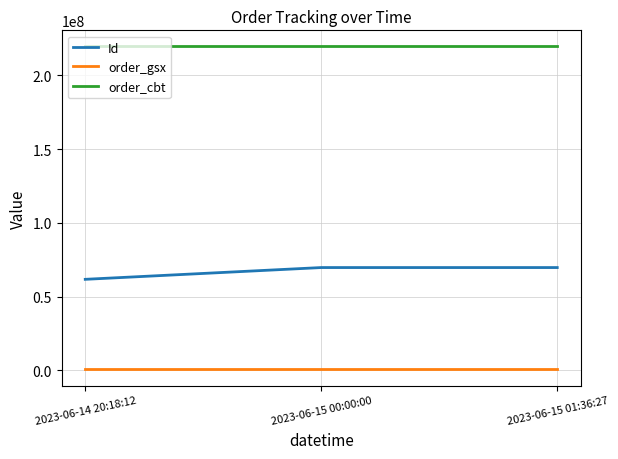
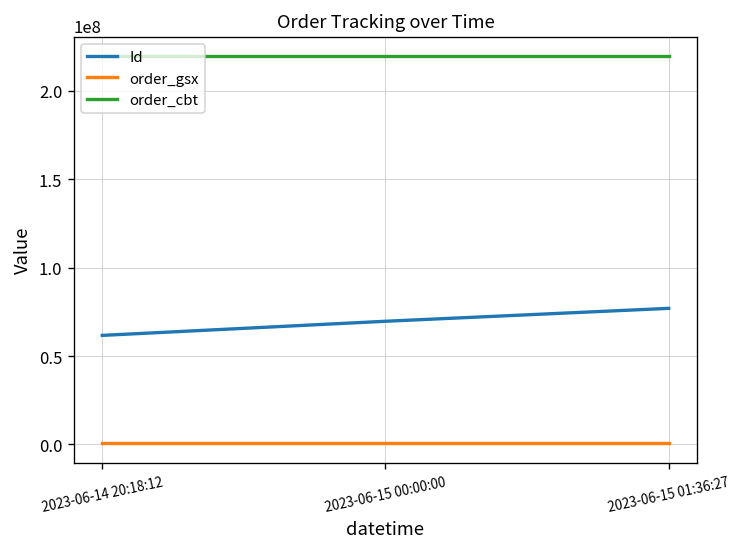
Id, 2023-06-15 01:36:27: 70000000 -> 77000000
